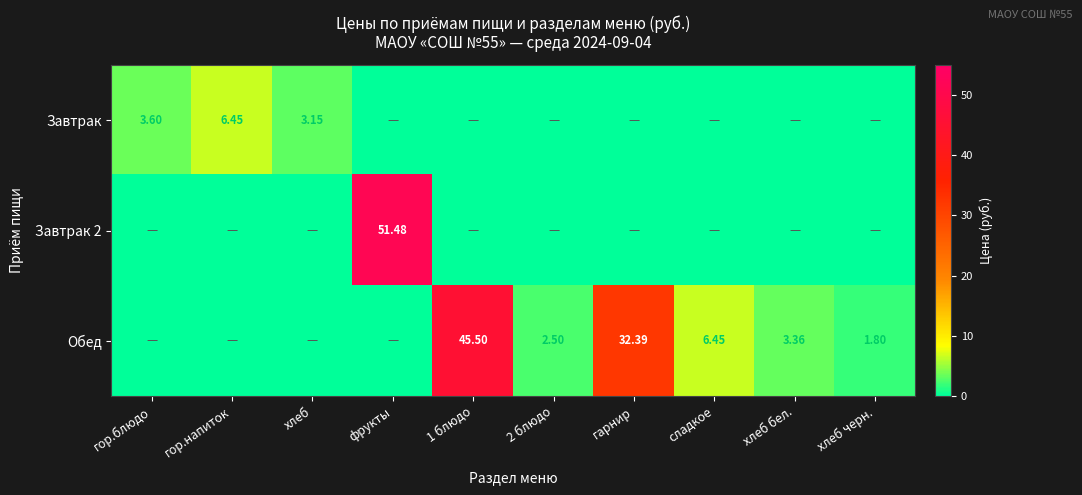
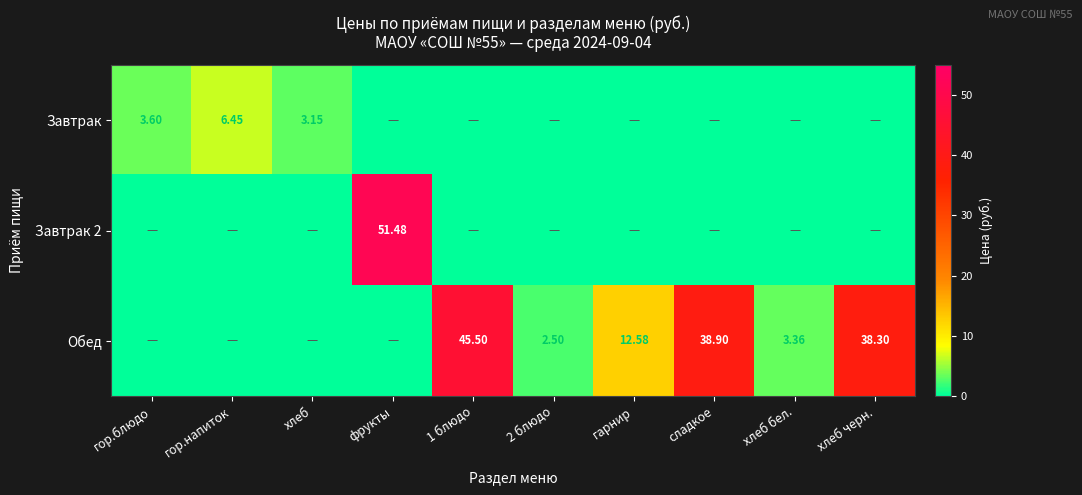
Обед, гарнир: 32.39 -> 12.58
Обед, сладкое: 6.45 -> 38.90
Обед, хлеб черн.: 1.80 -> 38.30
